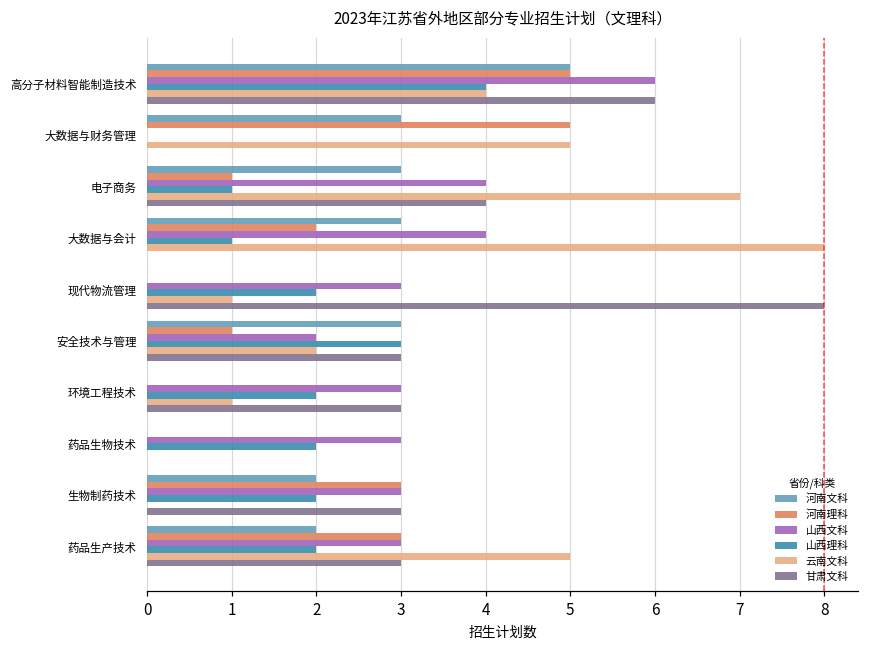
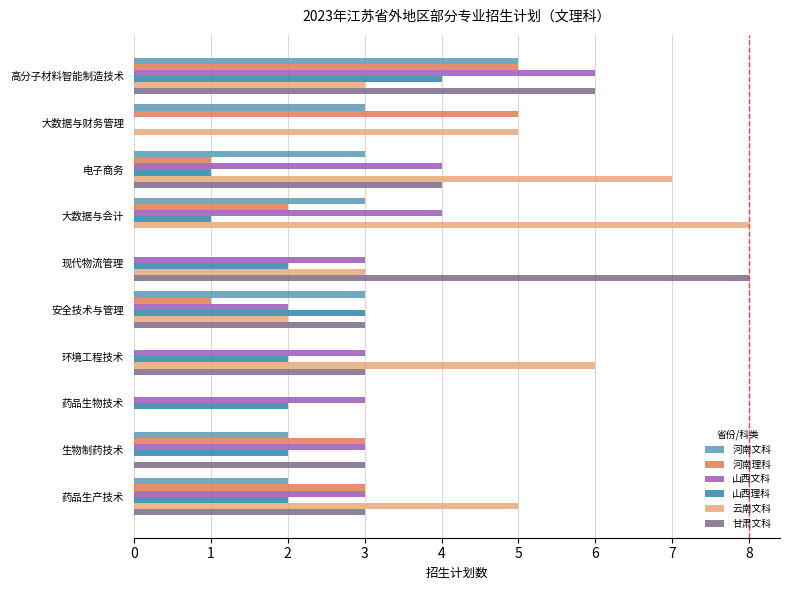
云南文科, 高分子材料智能制造技术: 4 -> 3
云南文科, 现代物流管理: 1 -> 3
云南文科, 环境工程技术: 1 -> 6
